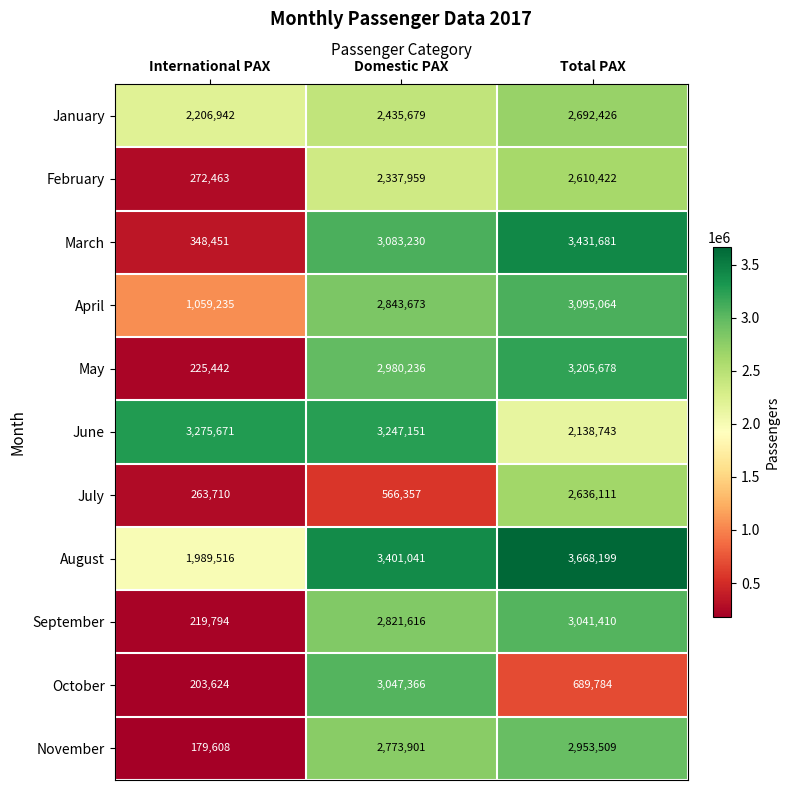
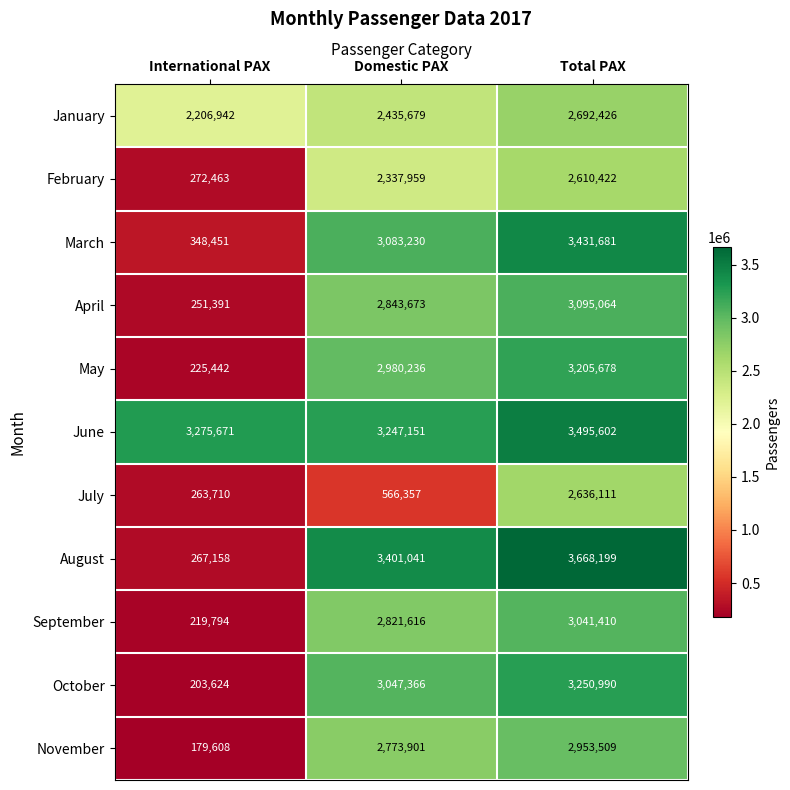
April, International PAX: 1,059,235 -> 251,391
June, Total PAX: 2,138,743 -> 3,495,602
August, International PAX: 1,989,516 -> 267,158
October, Total PAX: 689,784 -> 3,250,990
